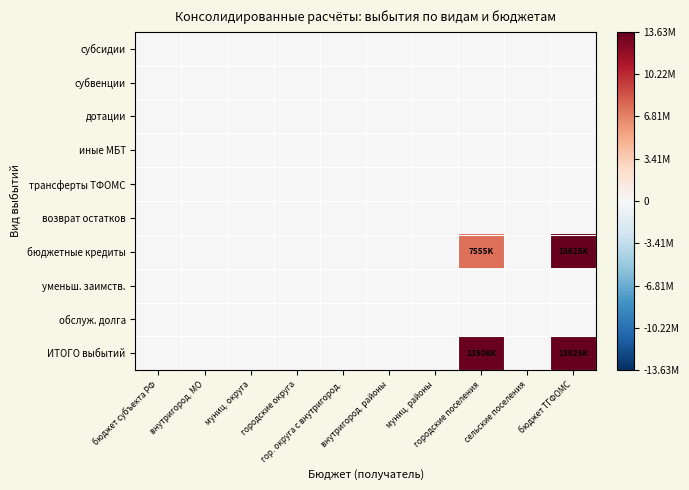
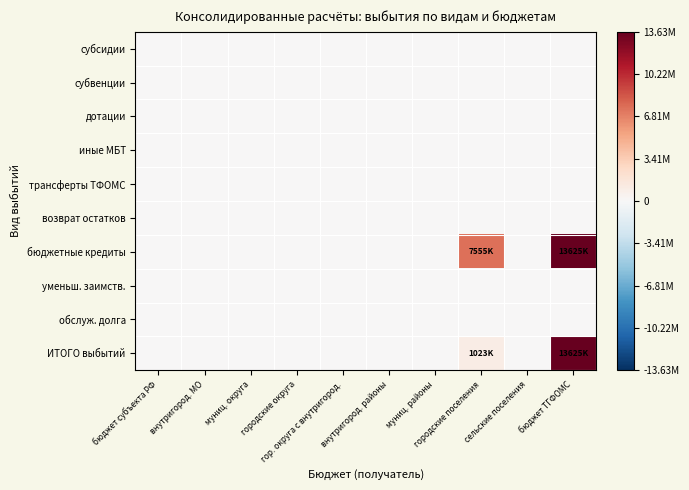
ИТОГО выбытий, городские поселения: 13506K -> 1023K
